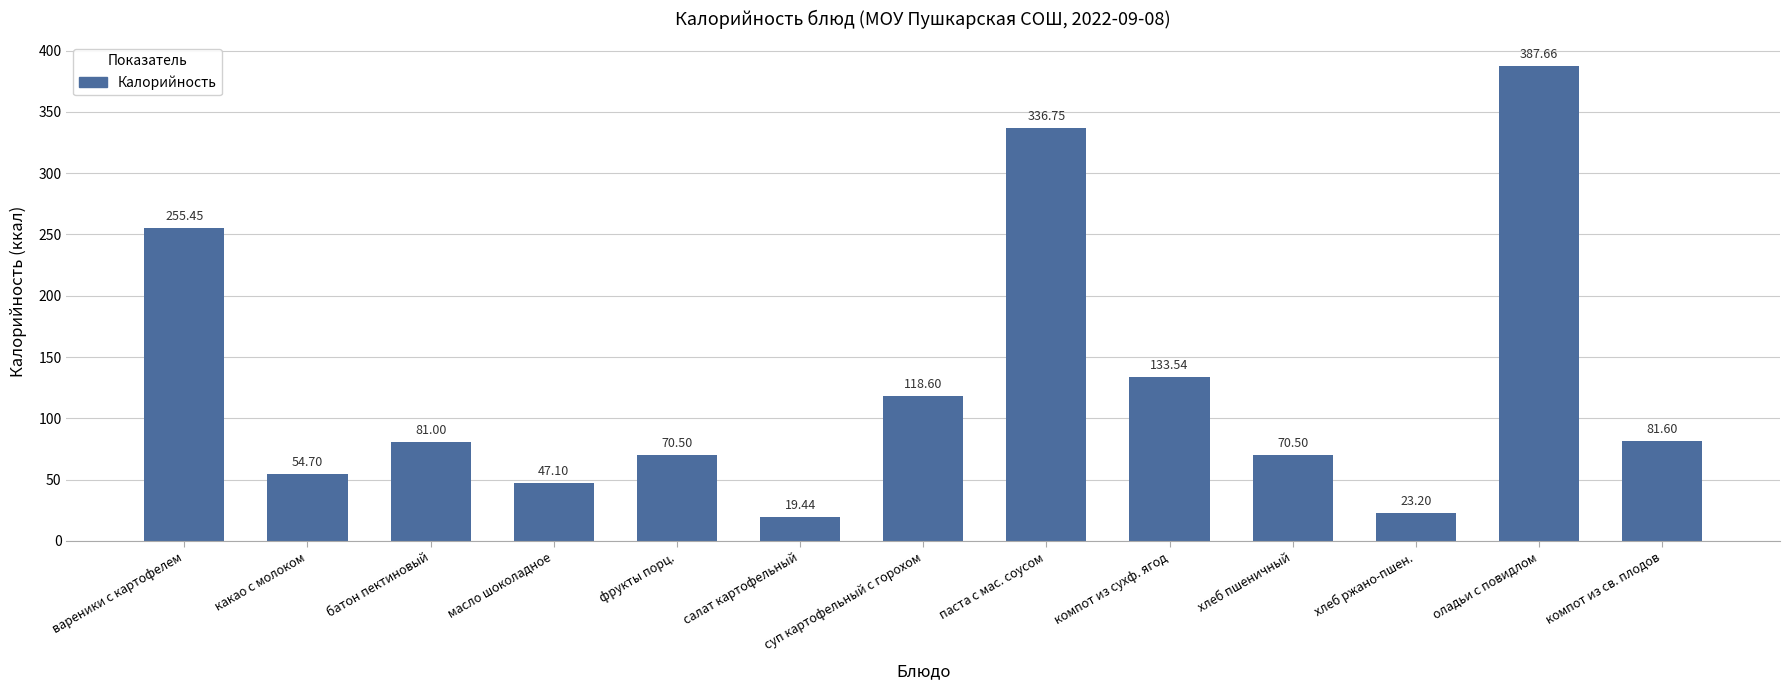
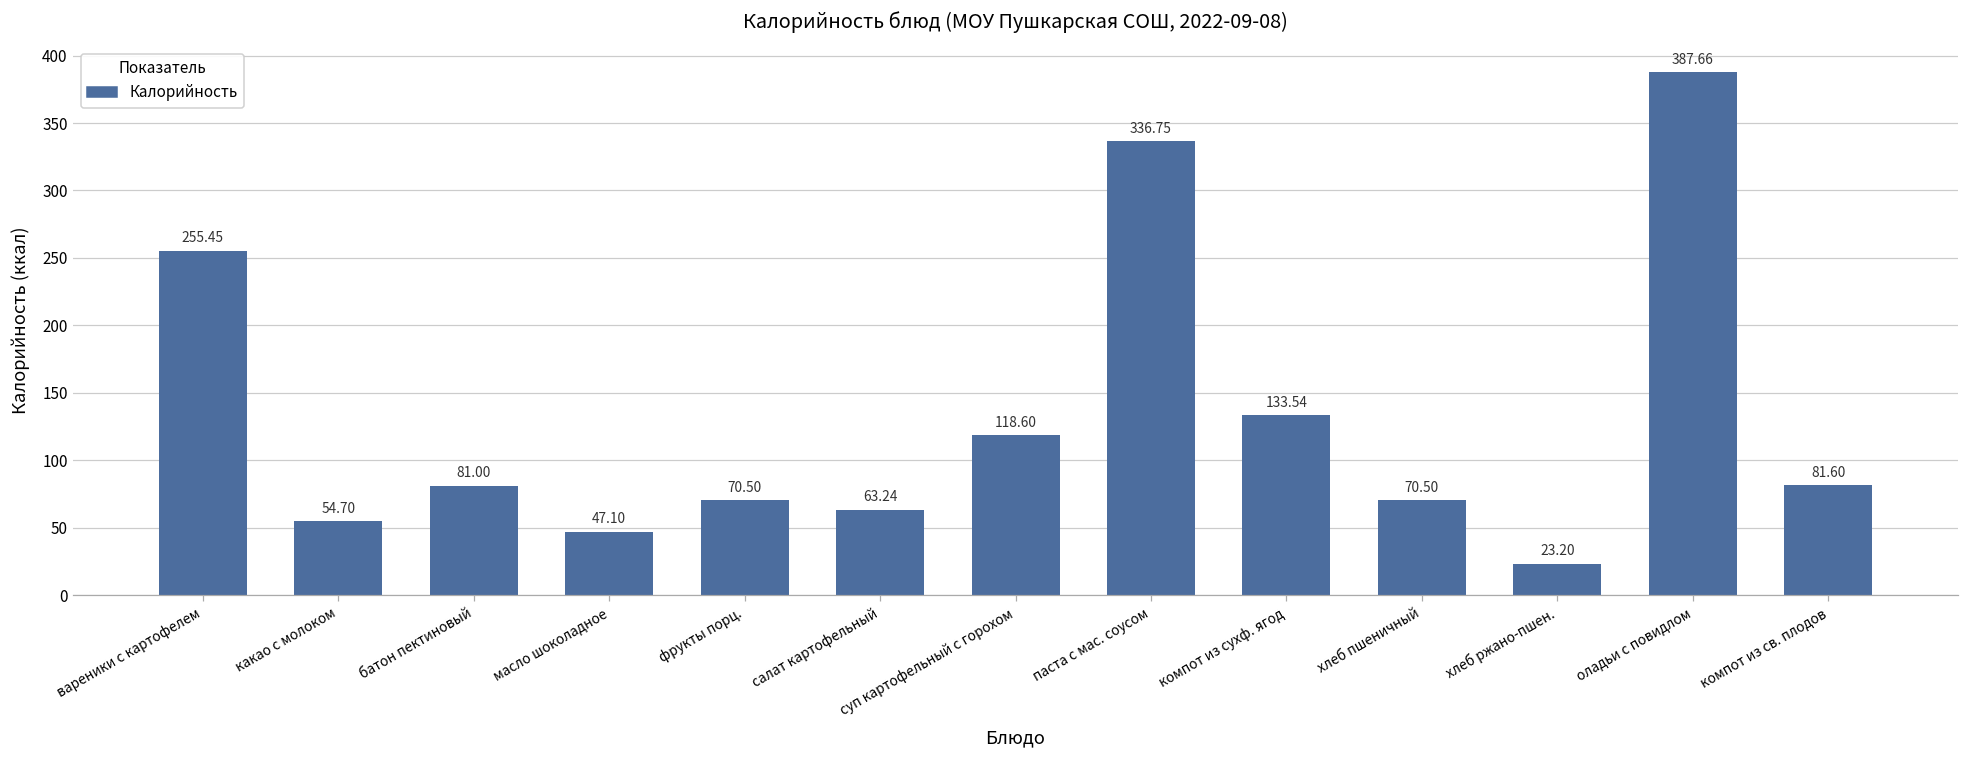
салат картофельный: 19.44 -> 63.24
